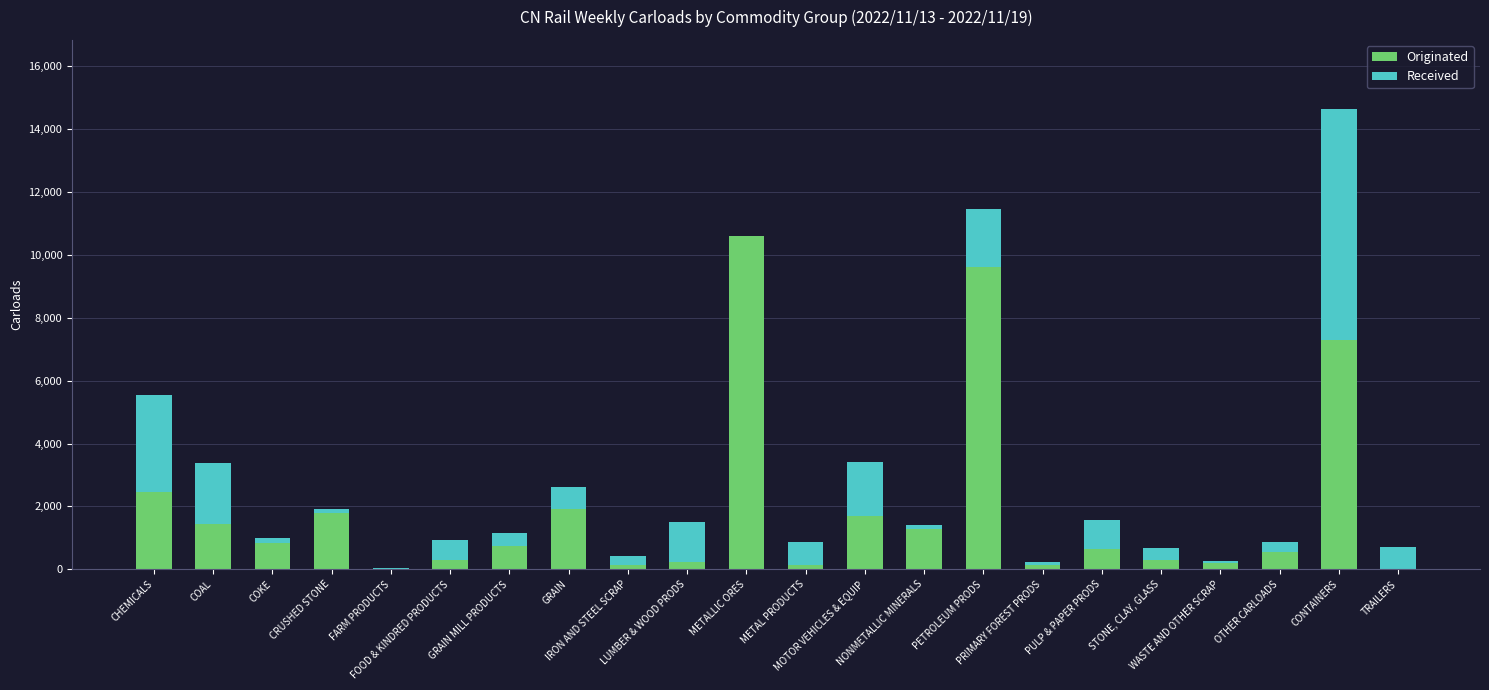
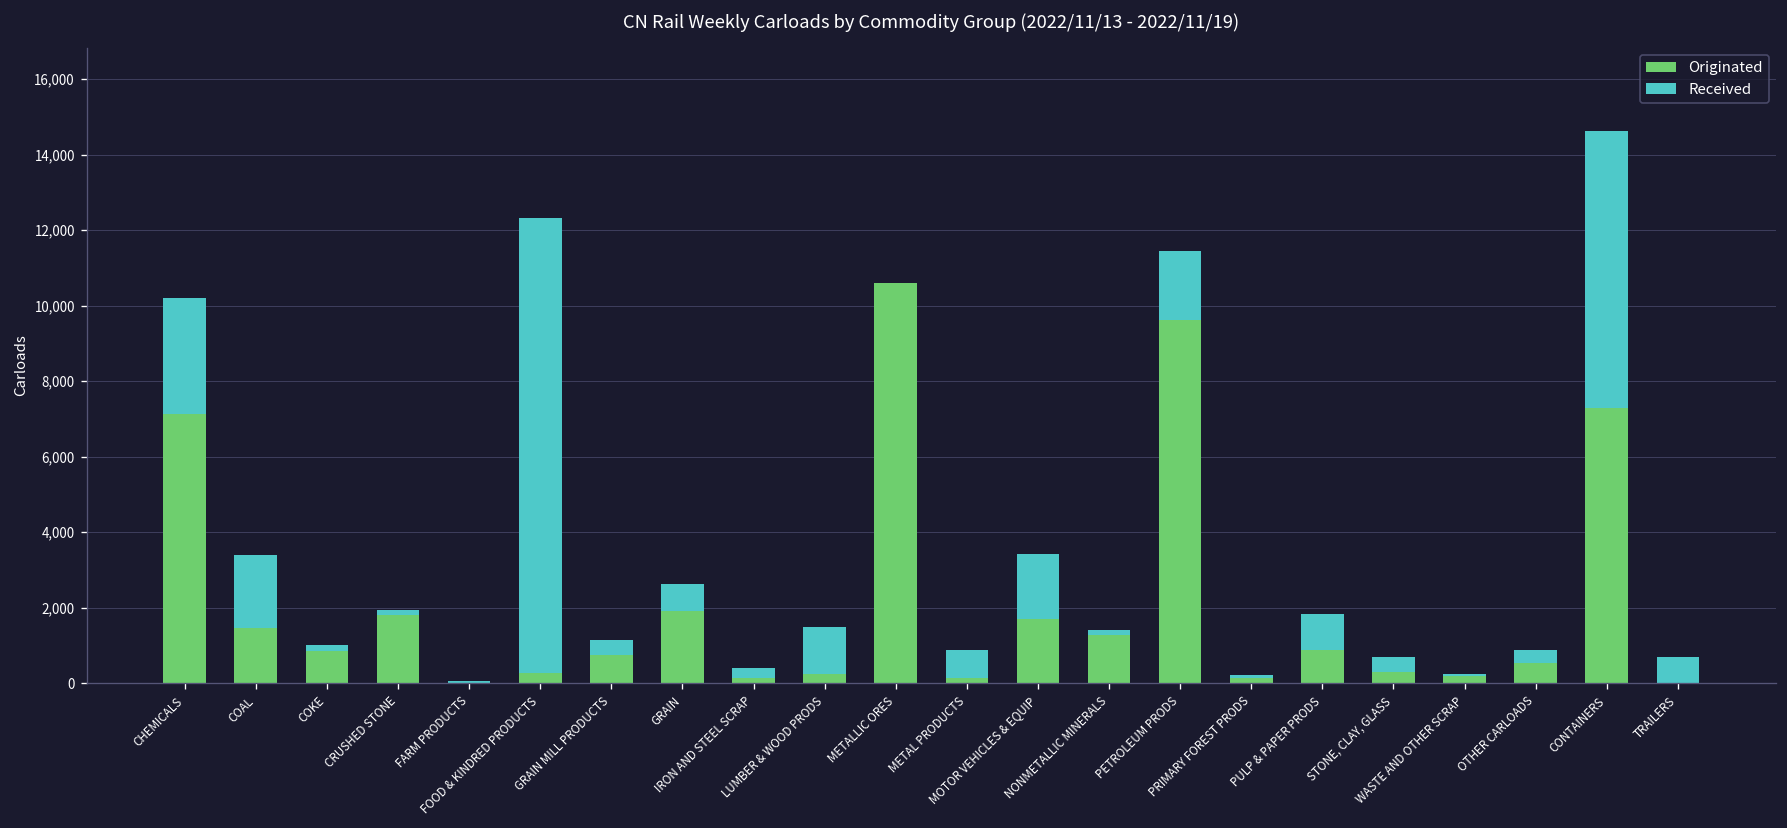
Originated, CHEMICALS: 2,500 -> 7,100
Received, FOOD & KINDRED PRODUCTS: 600 -> 12,000
Originated, PULP & PAPER PRODS: 600 -> 900
